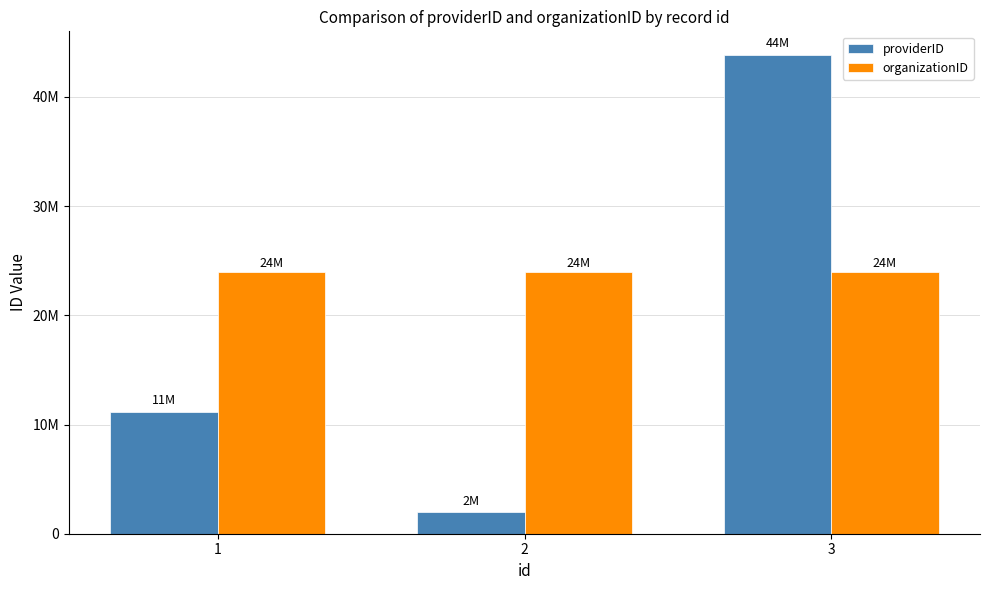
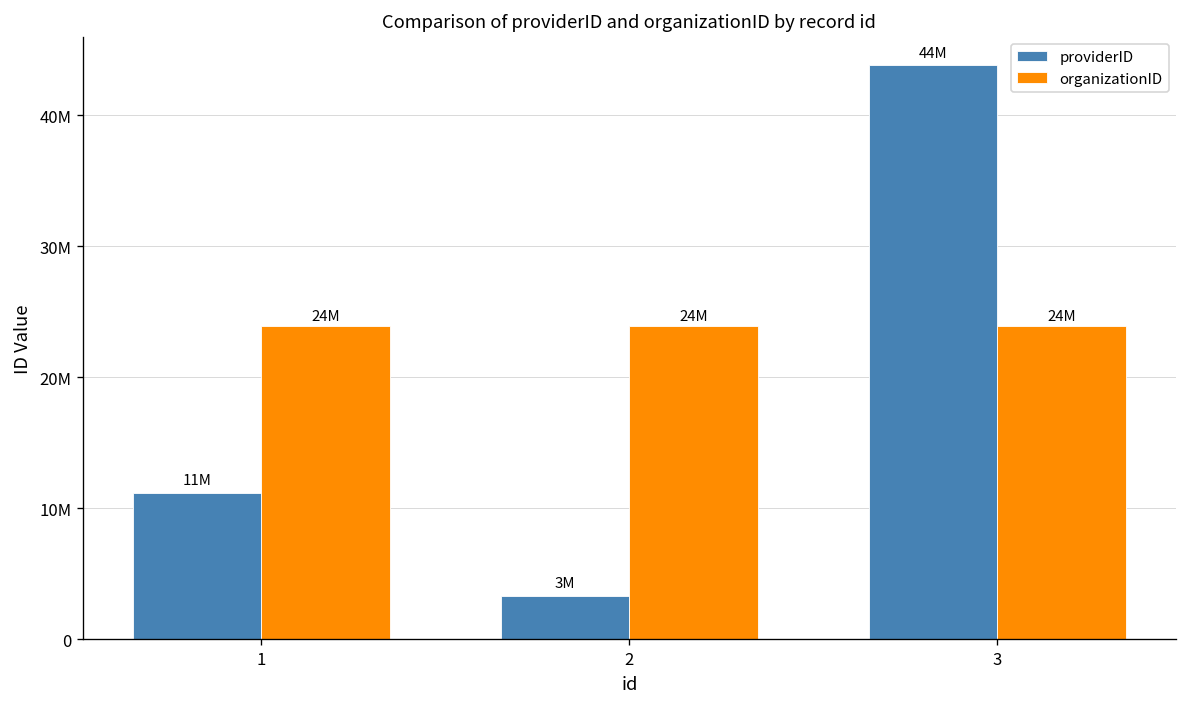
providerID, 2: 2M -> 3M
